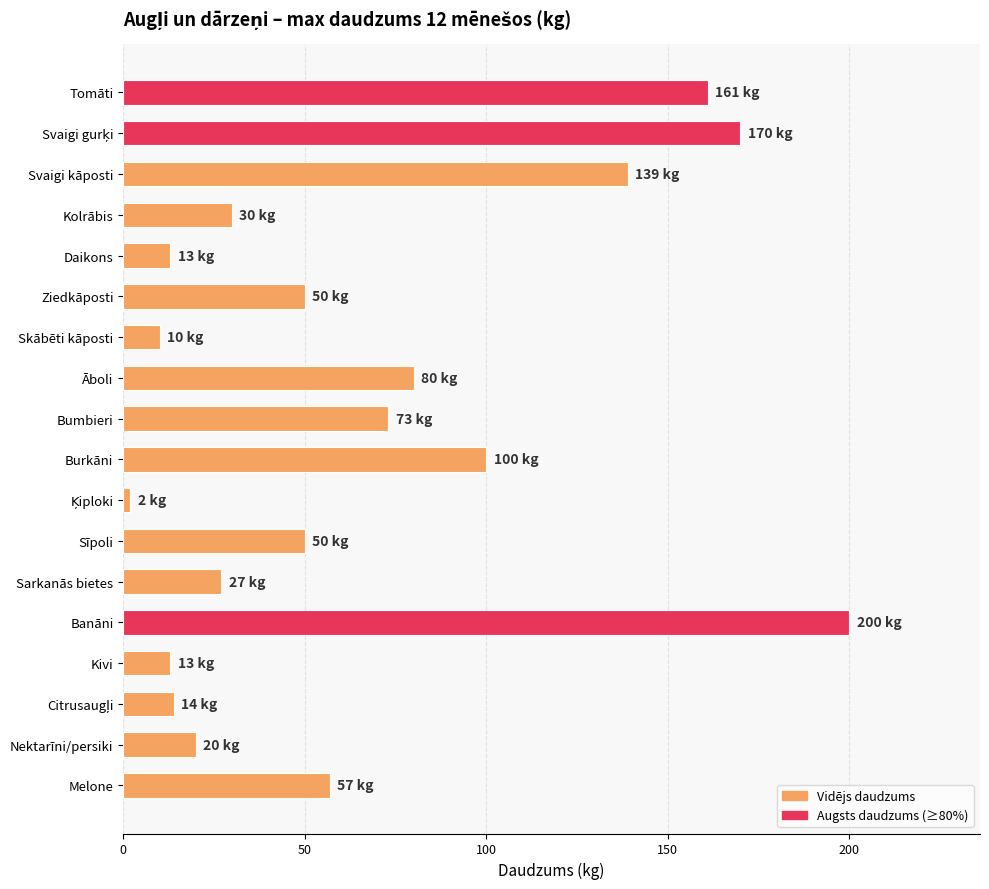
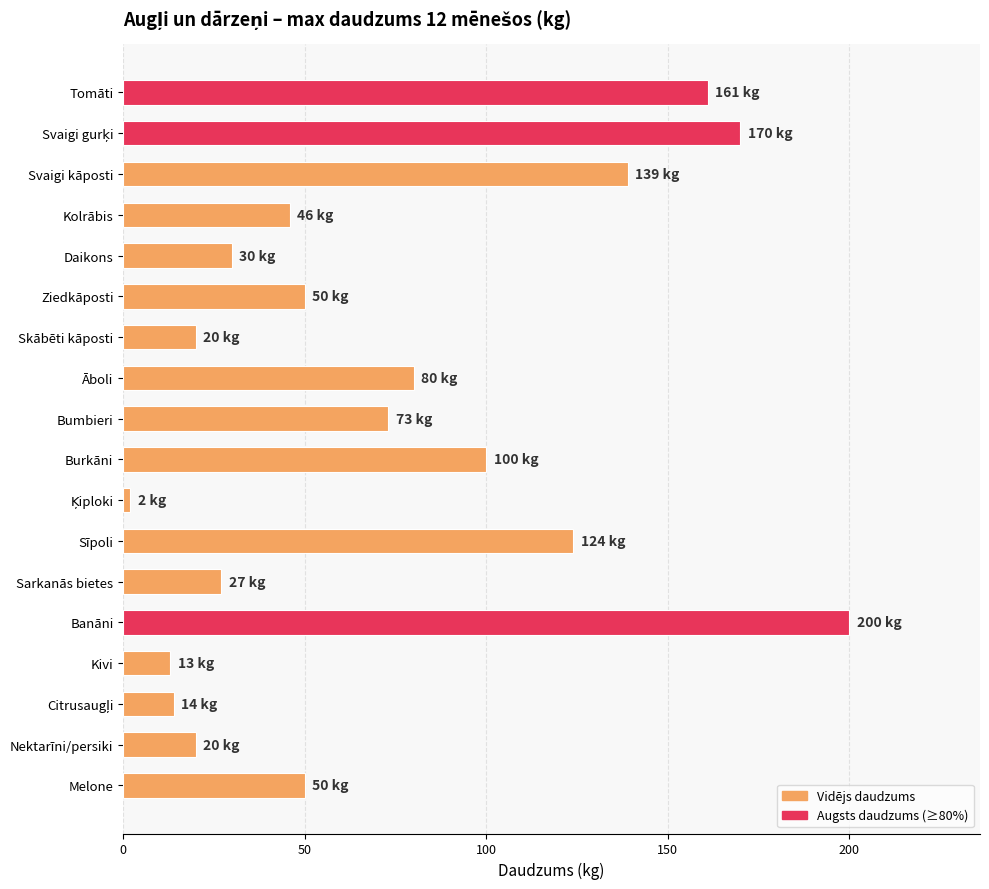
Kolrābis: 30 -> 46
Daikons: 13 -> 30
Skābēti kāposti: 10 -> 20
Sīpoli: 50 -> 124
Melone: 57 -> 50
